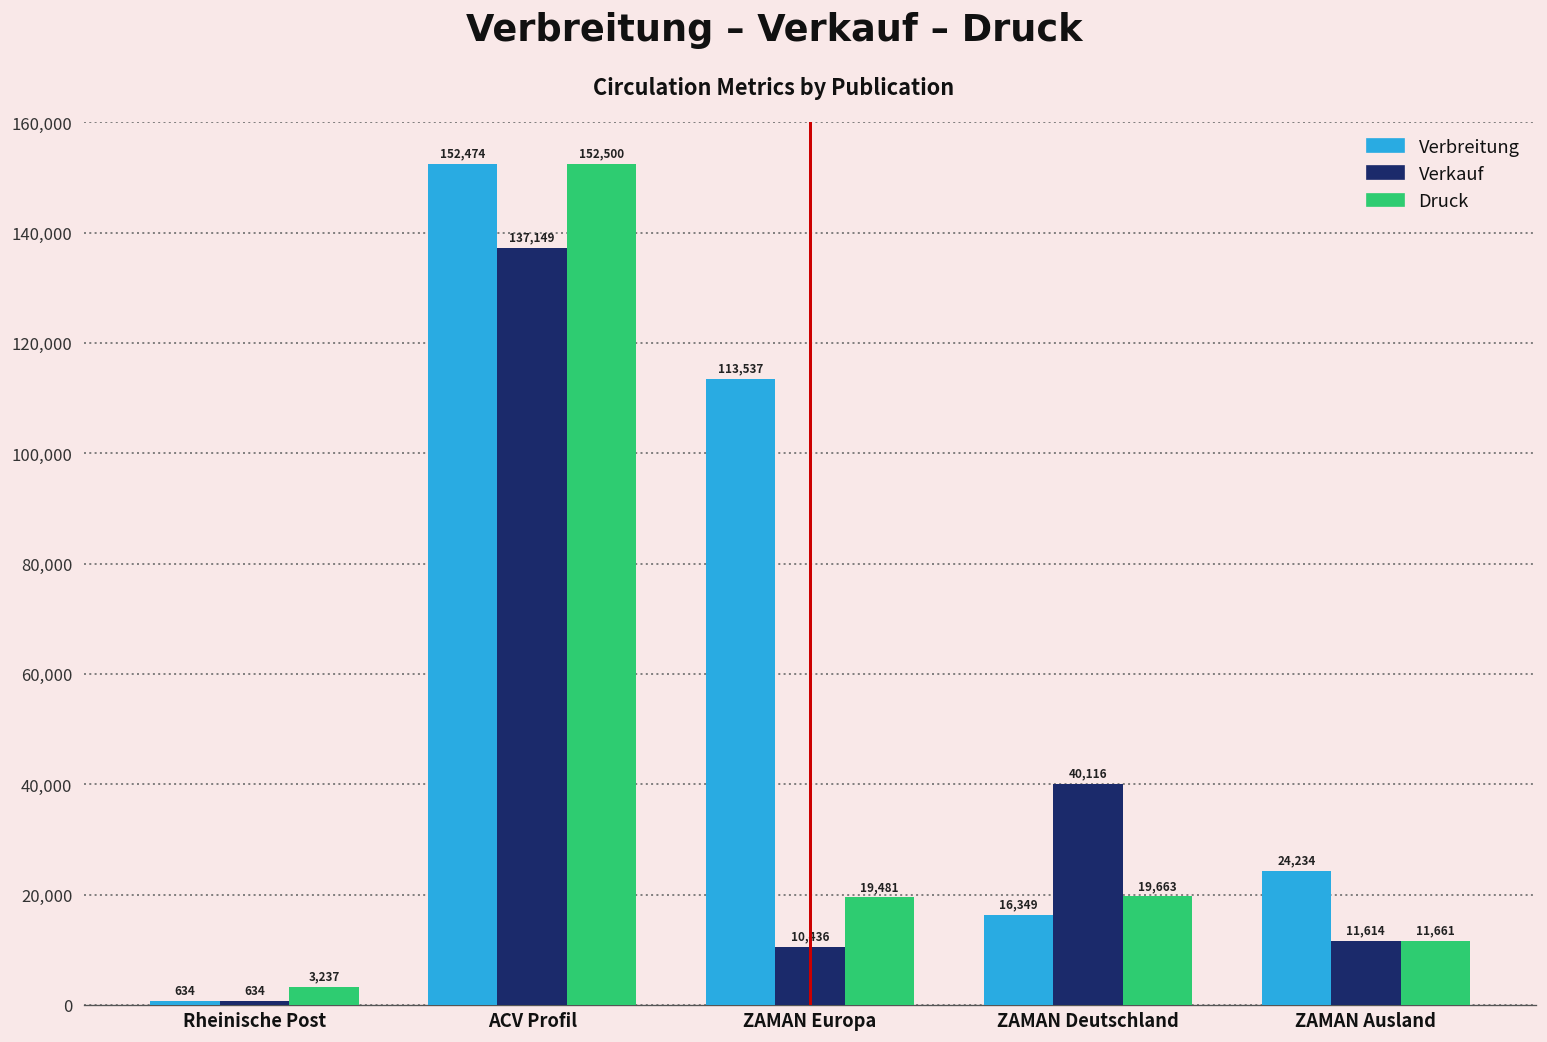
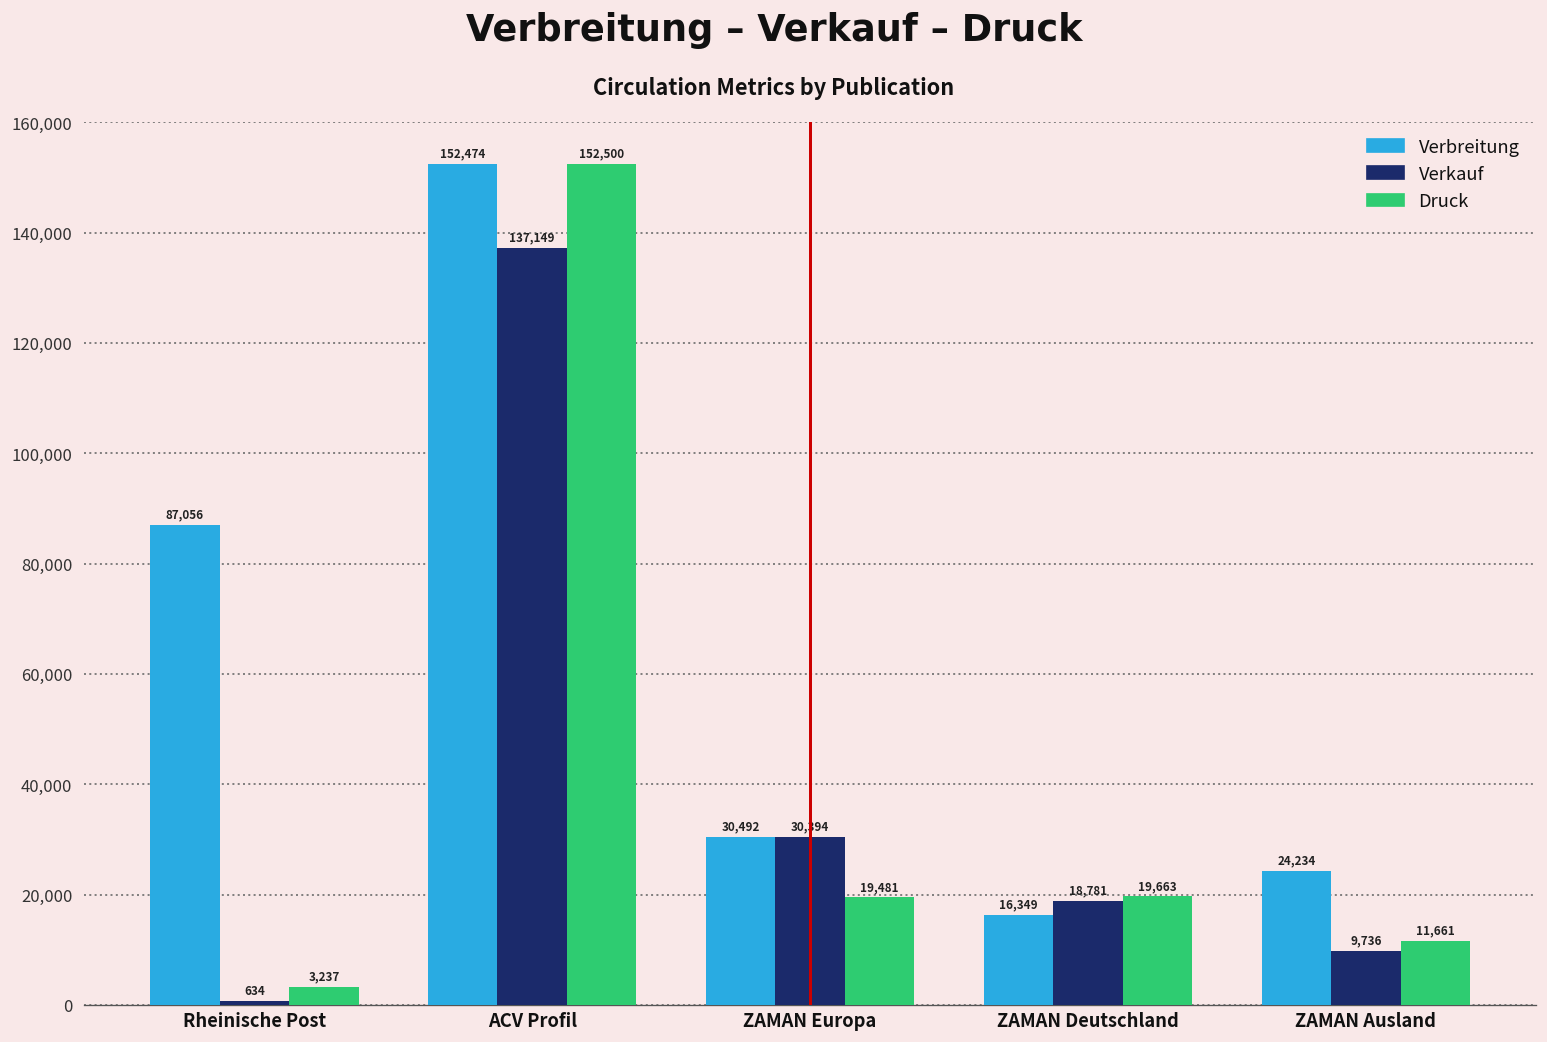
Verbreitung, Rheinische Post: 634 -> 87,056
Verbreitung, ZAMAN Europa: 113,537 -> 30,492
Verkauf, ZAMAN Europa: 10,436 -> 30,394
Verkauf, ZAMAN Deutschland: 40,116 -> 18,781
Verkauf, ZAMAN Ausland: 11,614 -> 9,736
